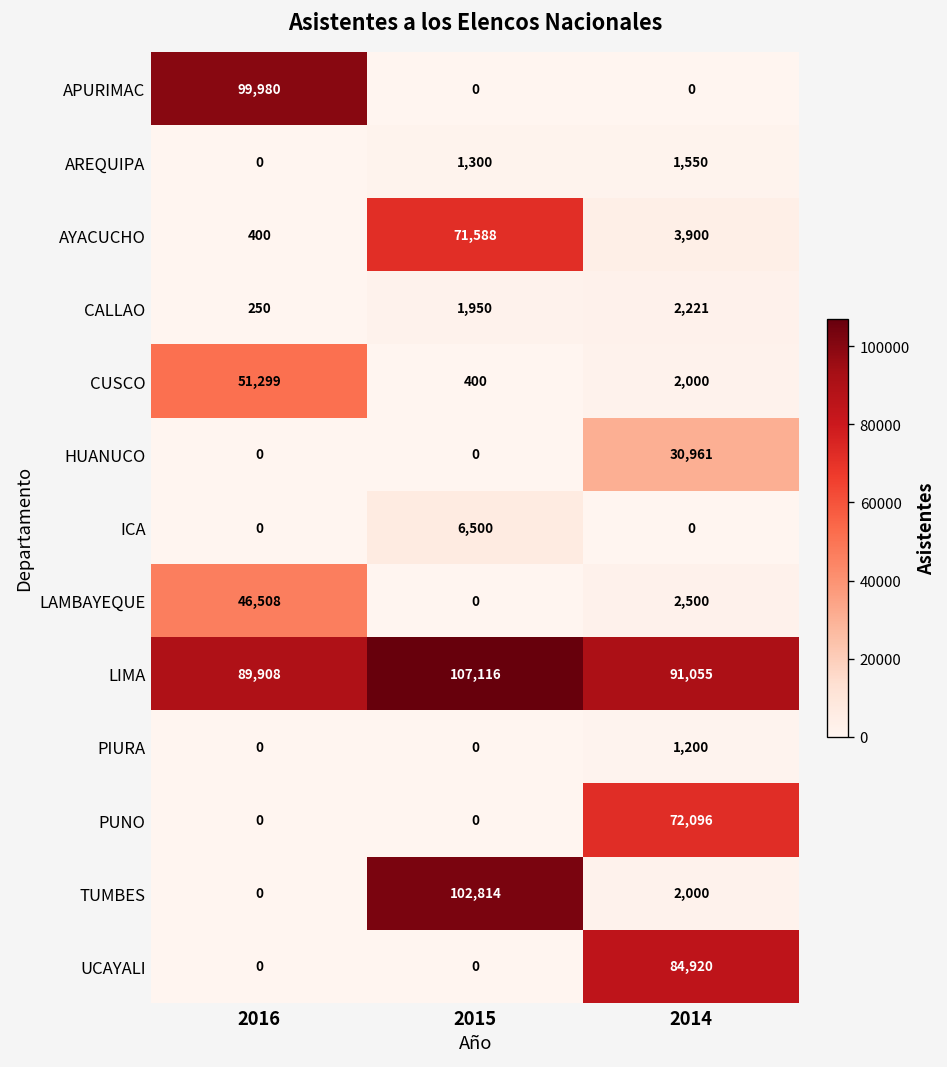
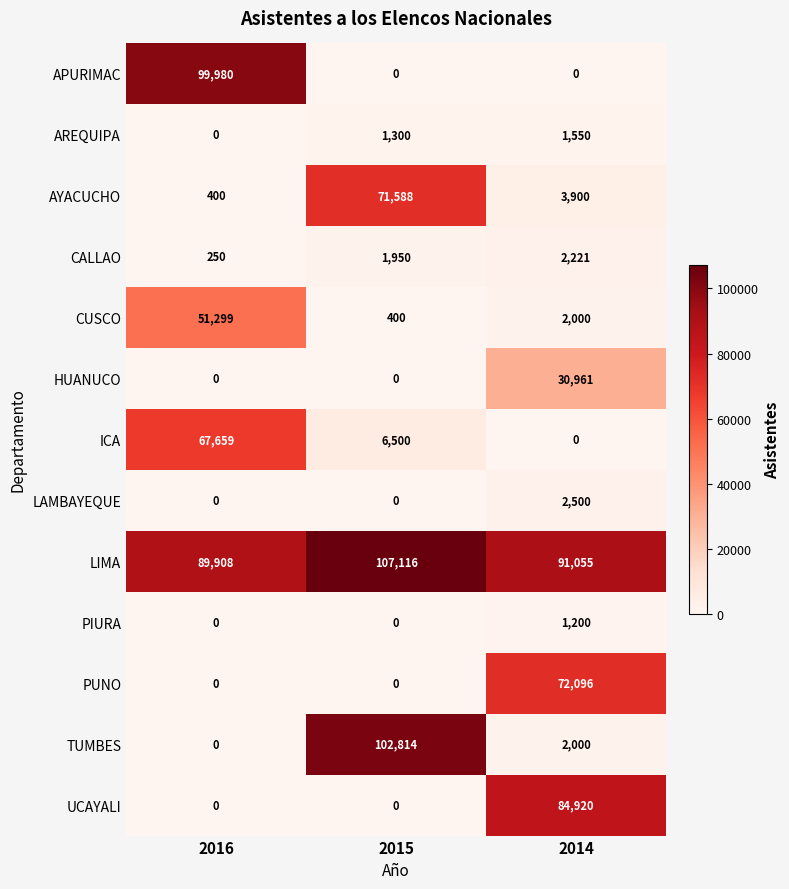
ICA, 2016: 0 -> 67,659
LAMBAYEQUE, 2016: 46,508 -> 0
